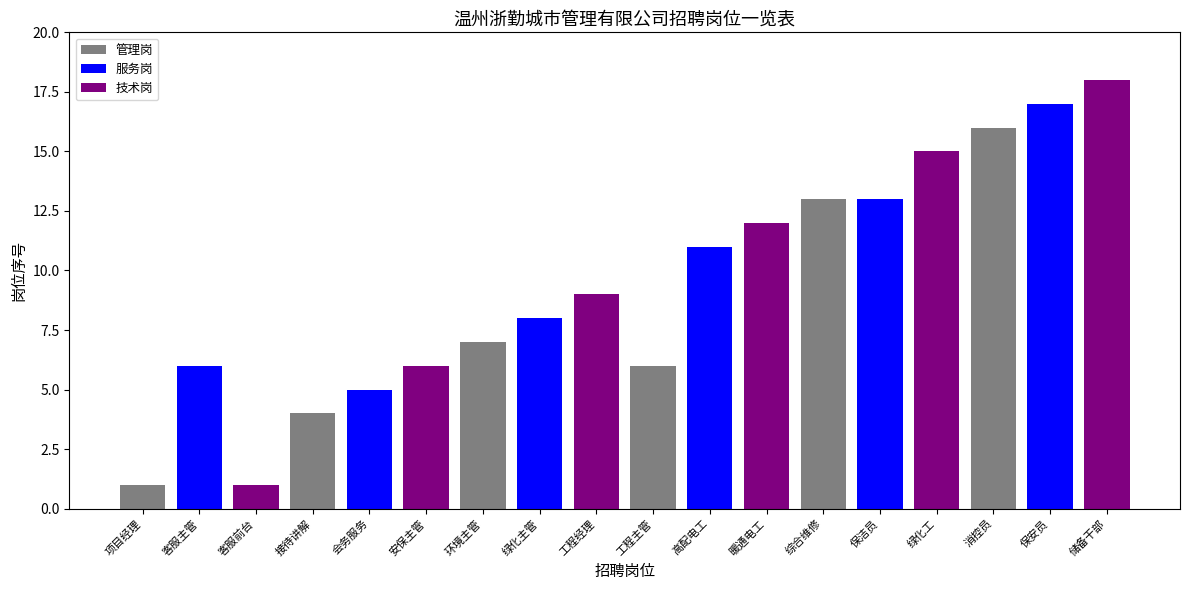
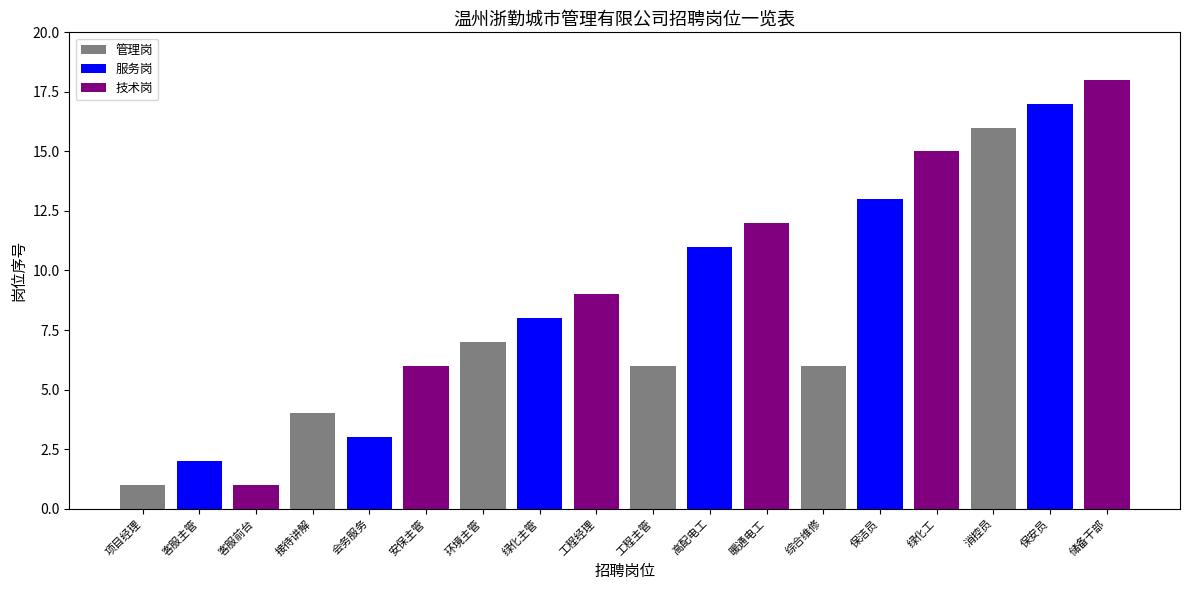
客服主管: 6 -> 2
会务服务: 5 -> 3
综合维修: 13 -> 6
